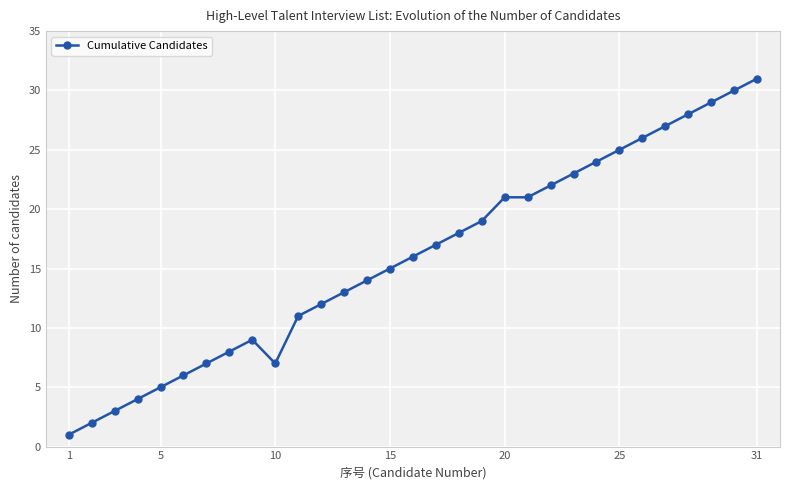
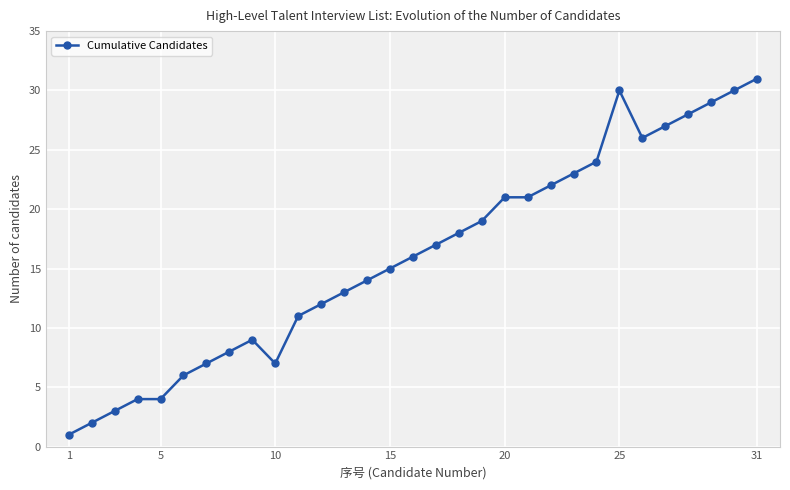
5: 5 -> 4
25: 25 -> 30
